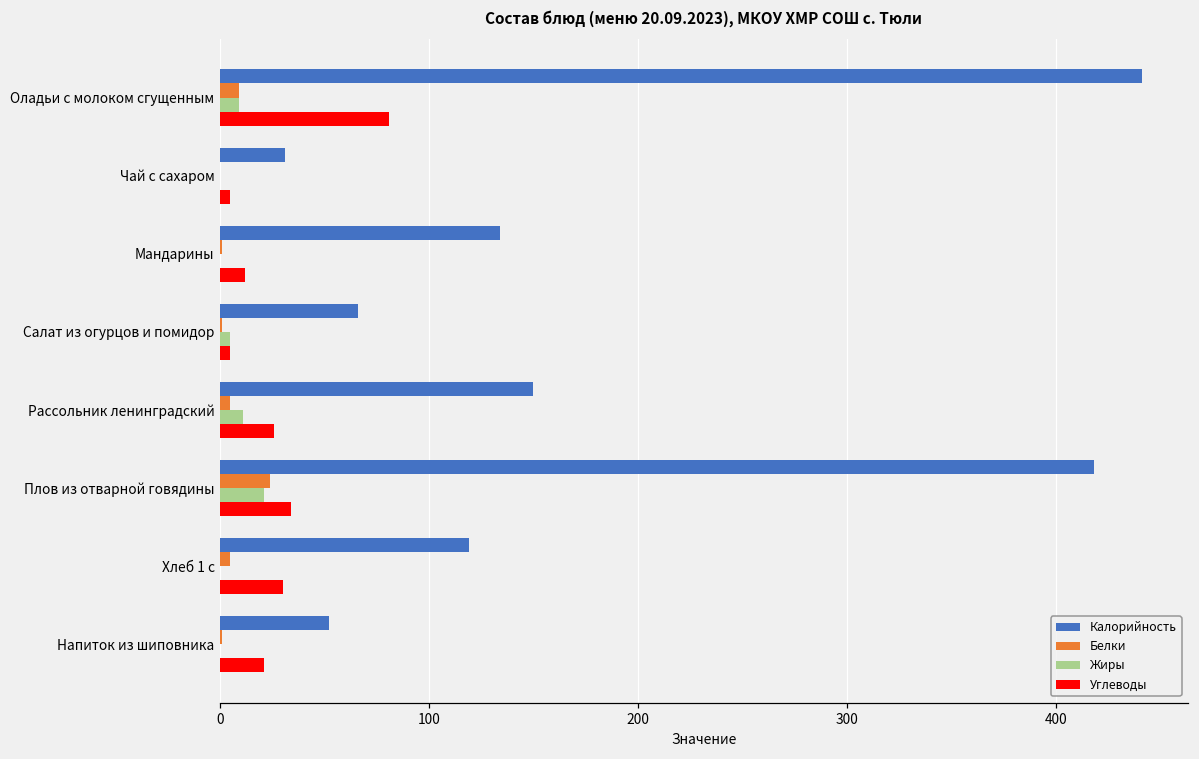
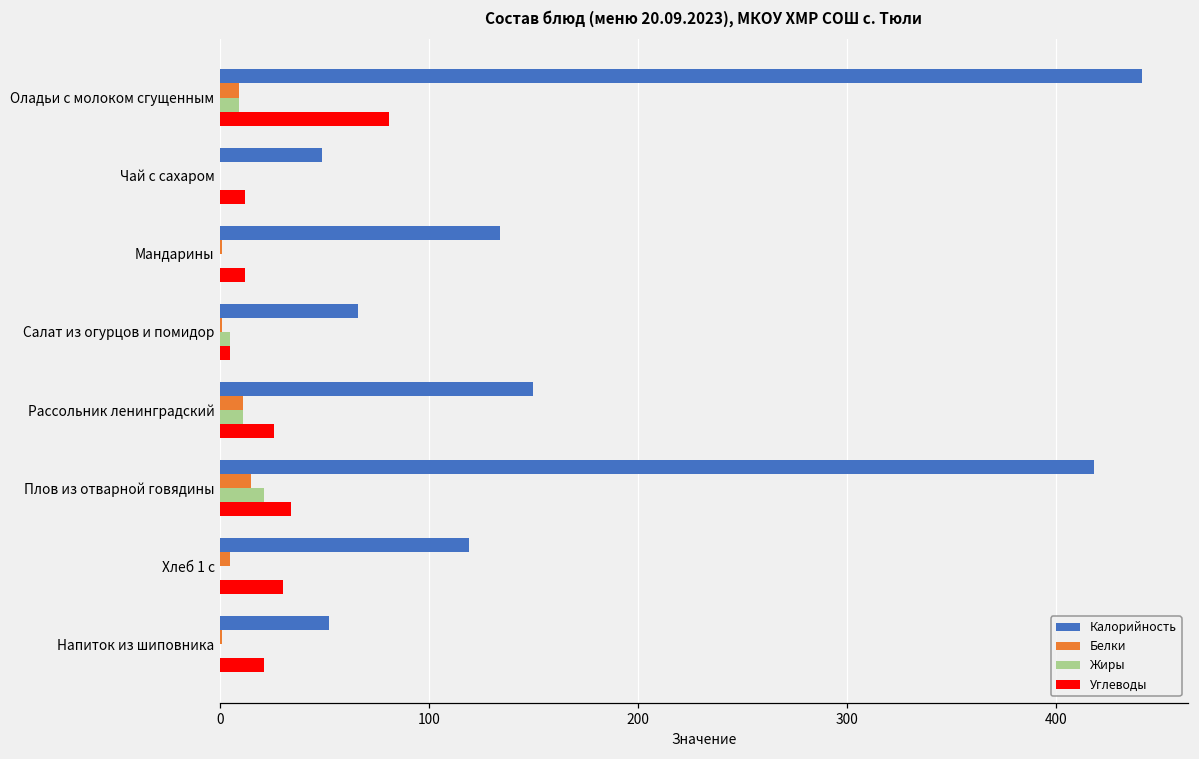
Калорийность, Чай с сахаром: 31 -> 49
Углеводы, Чай с сахаром: 5 -> 12
Белки, Рассольник ленинградский: 5 -> 11
Белки, Плов из отварной говядины: 24 -> 15
